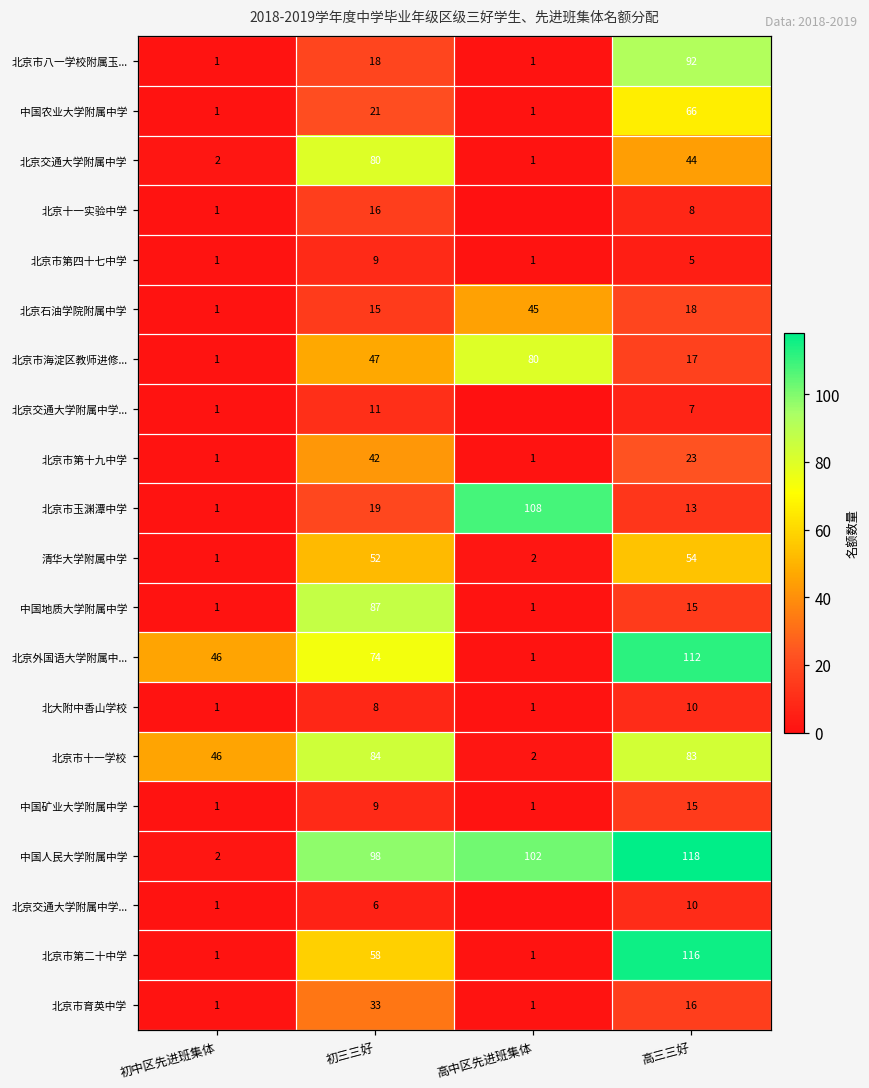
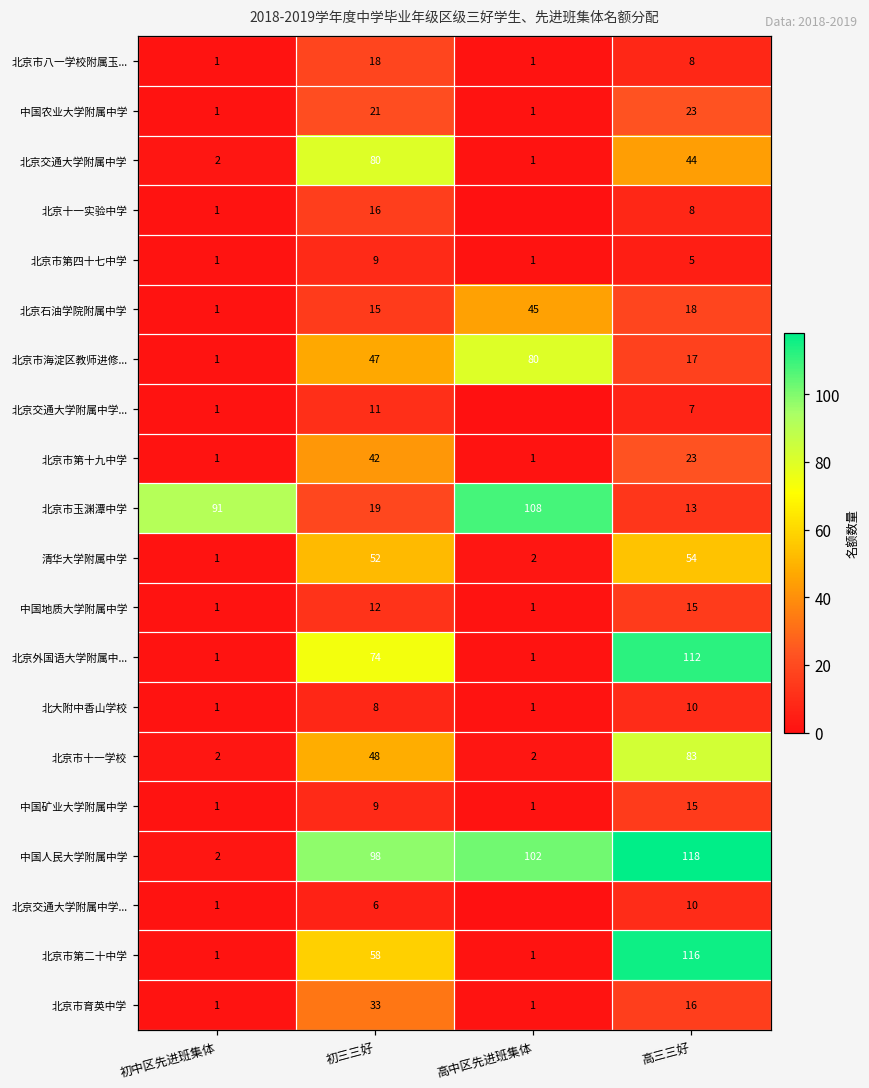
北京市八一学校附属玉..., 高三三好: 92 -> 8
中国农业大学附属中学, 高三三好: 66 -> 23
北京市玉渊潭中学, 初中区先进班集体: 1 -> 91
中国地质大学附属中学, 初三三好: 87 -> 12
北京外国语大学附属中..., 初中区先进班集体: 46 -> 1
北京市十一学校, 初中区先进班集体: 46 -> 2
北京市十一学校, 初三三好: 84 -> 48
